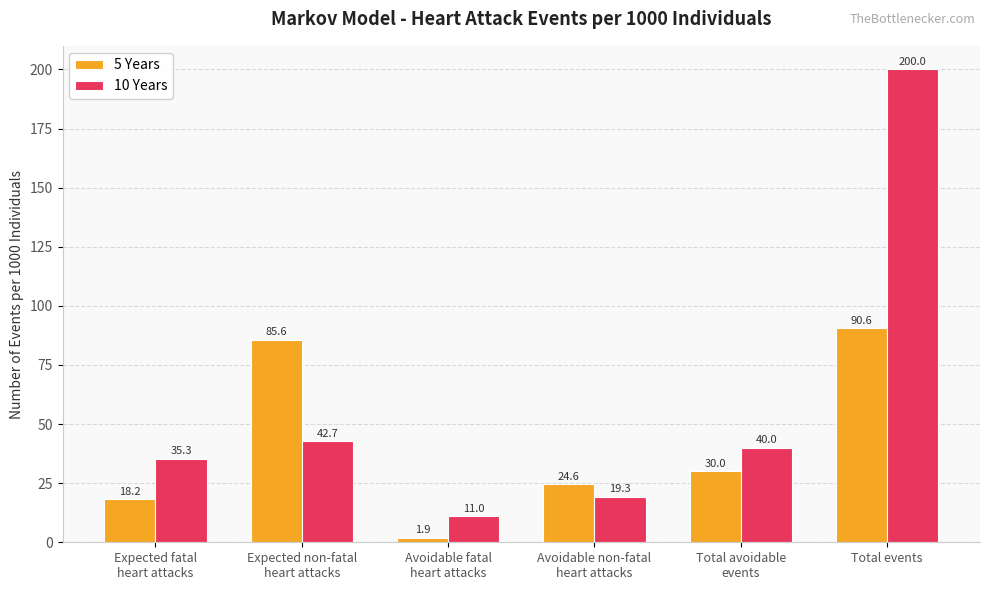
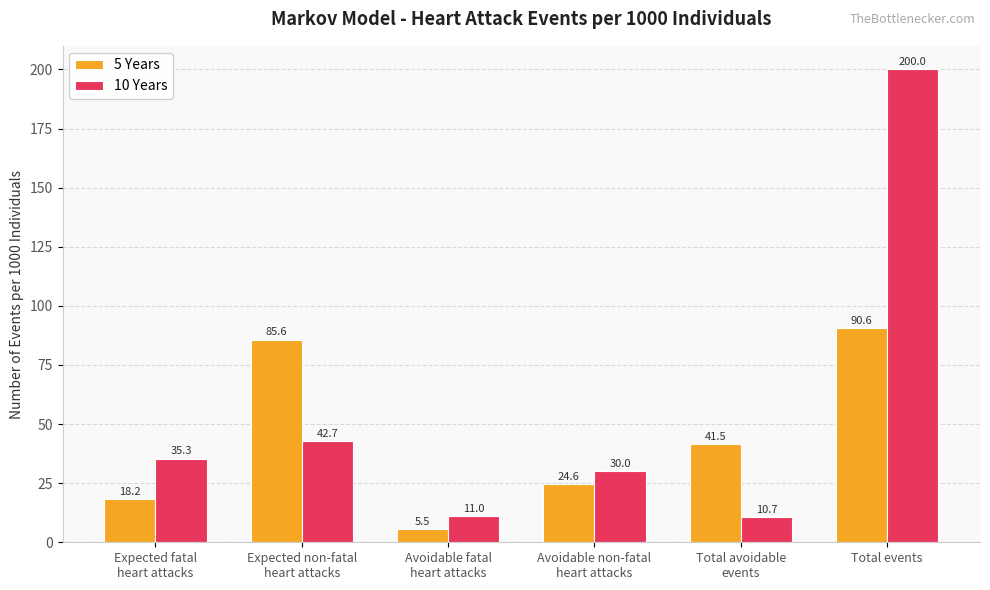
5 Years, Avoidable fatal heart attacks: 1.9 -> 5.5
10 Years, Avoidable non-fatal heart attacks: 19.3 -> 30.0
5 Years, Total avoidable events: 30.0 -> 41.5
10 Years, Total avoidable events: 40.0 -> 10.7
